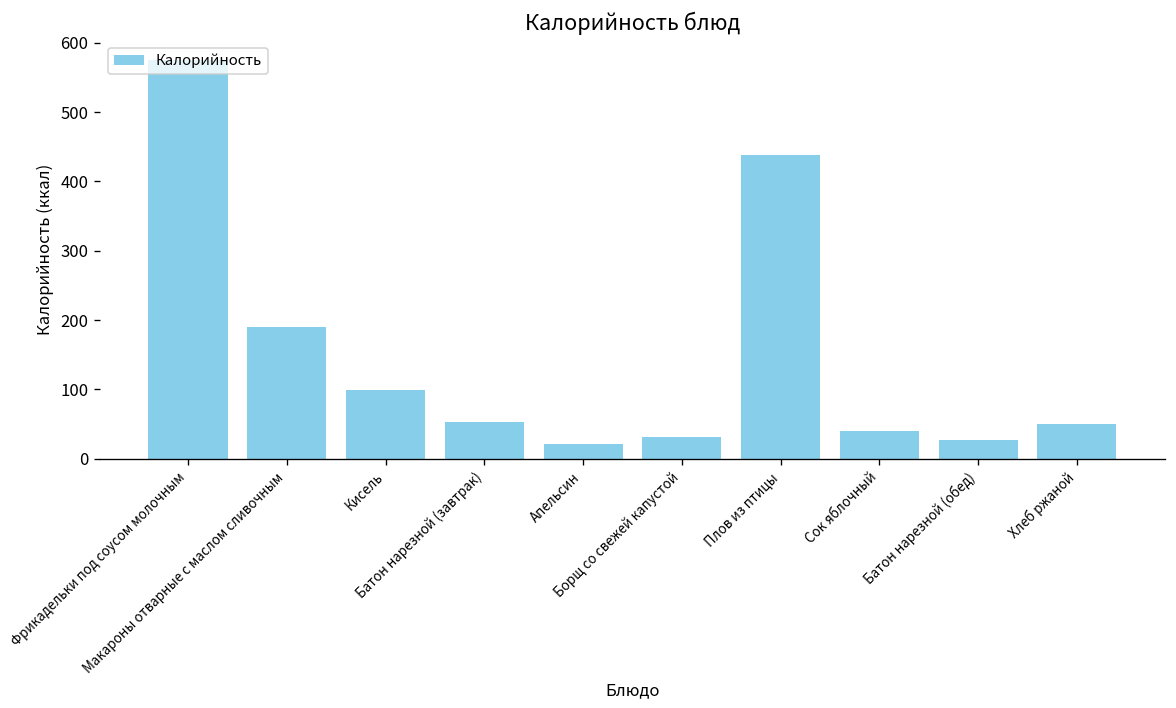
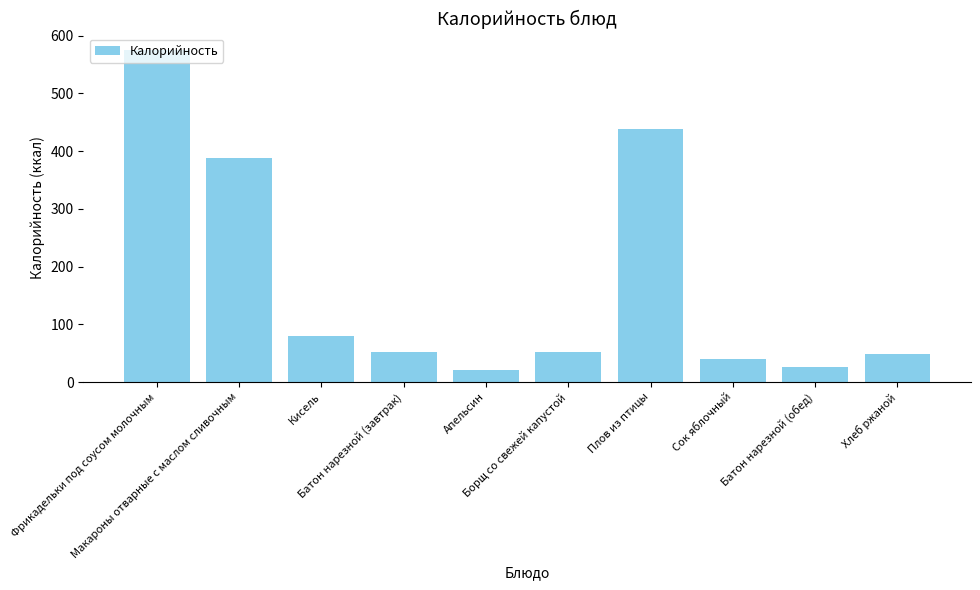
Макароны отварные с маслом сливочным: 190 -> 390
Кисель: 100 -> 80
Борщ со свежей капустой: 30 -> 50
